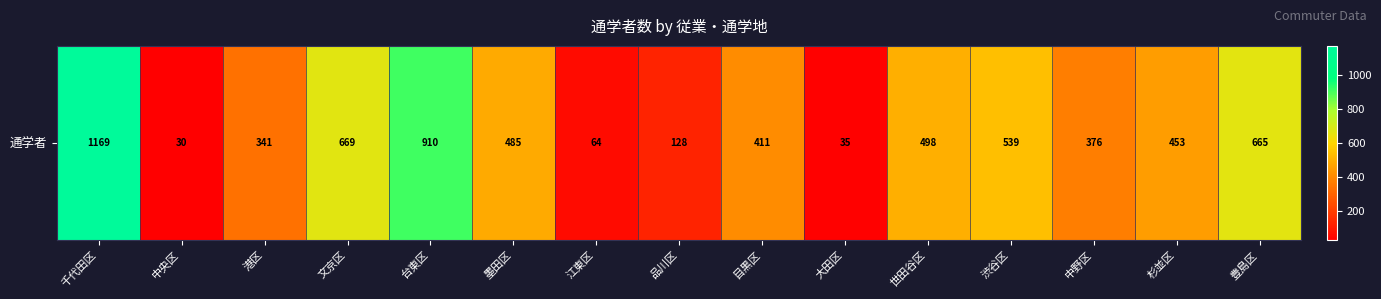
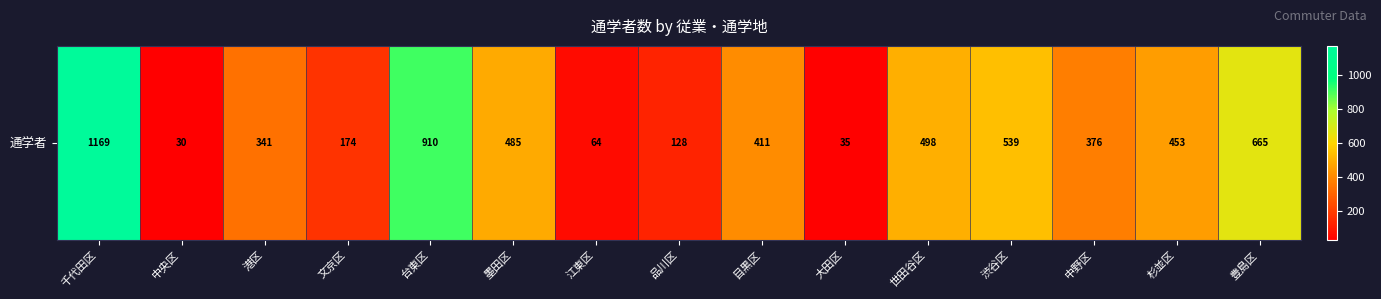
通学者, 文京区: 669 -> 174
